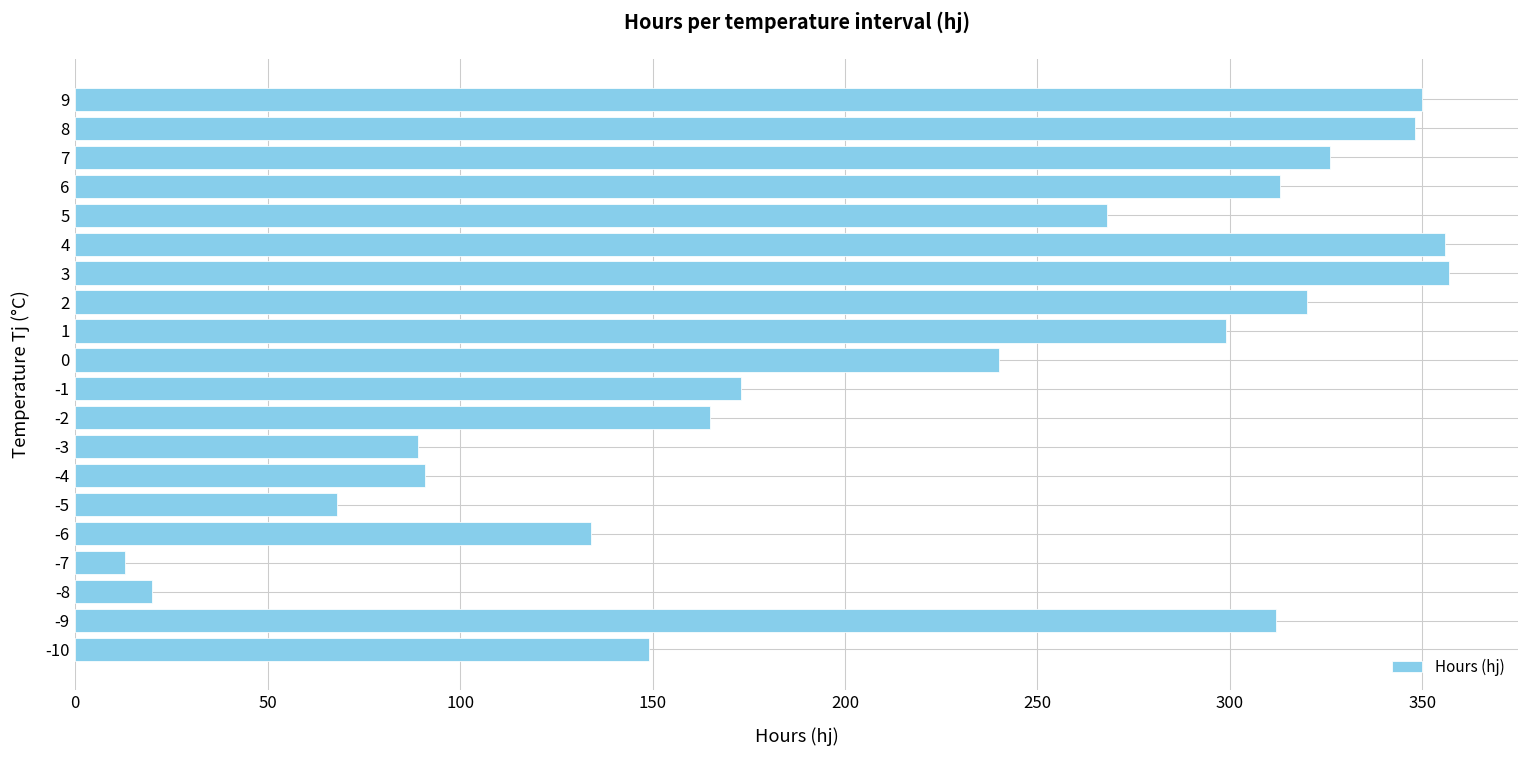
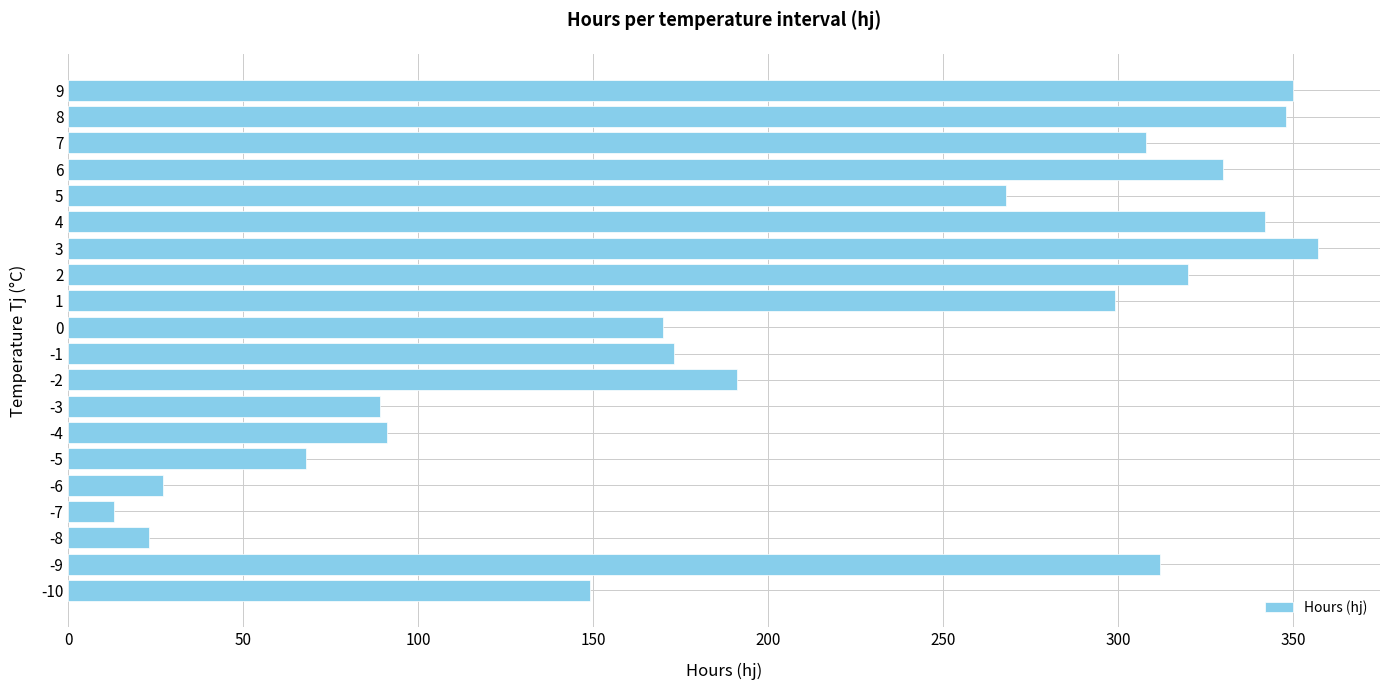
7: 326 -> 308
6: 313 -> 330
4: 356 -> 342
0: 240 -> 170
-2: 165 -> 191
-6: 134 -> 27
-8: 20 -> 23
